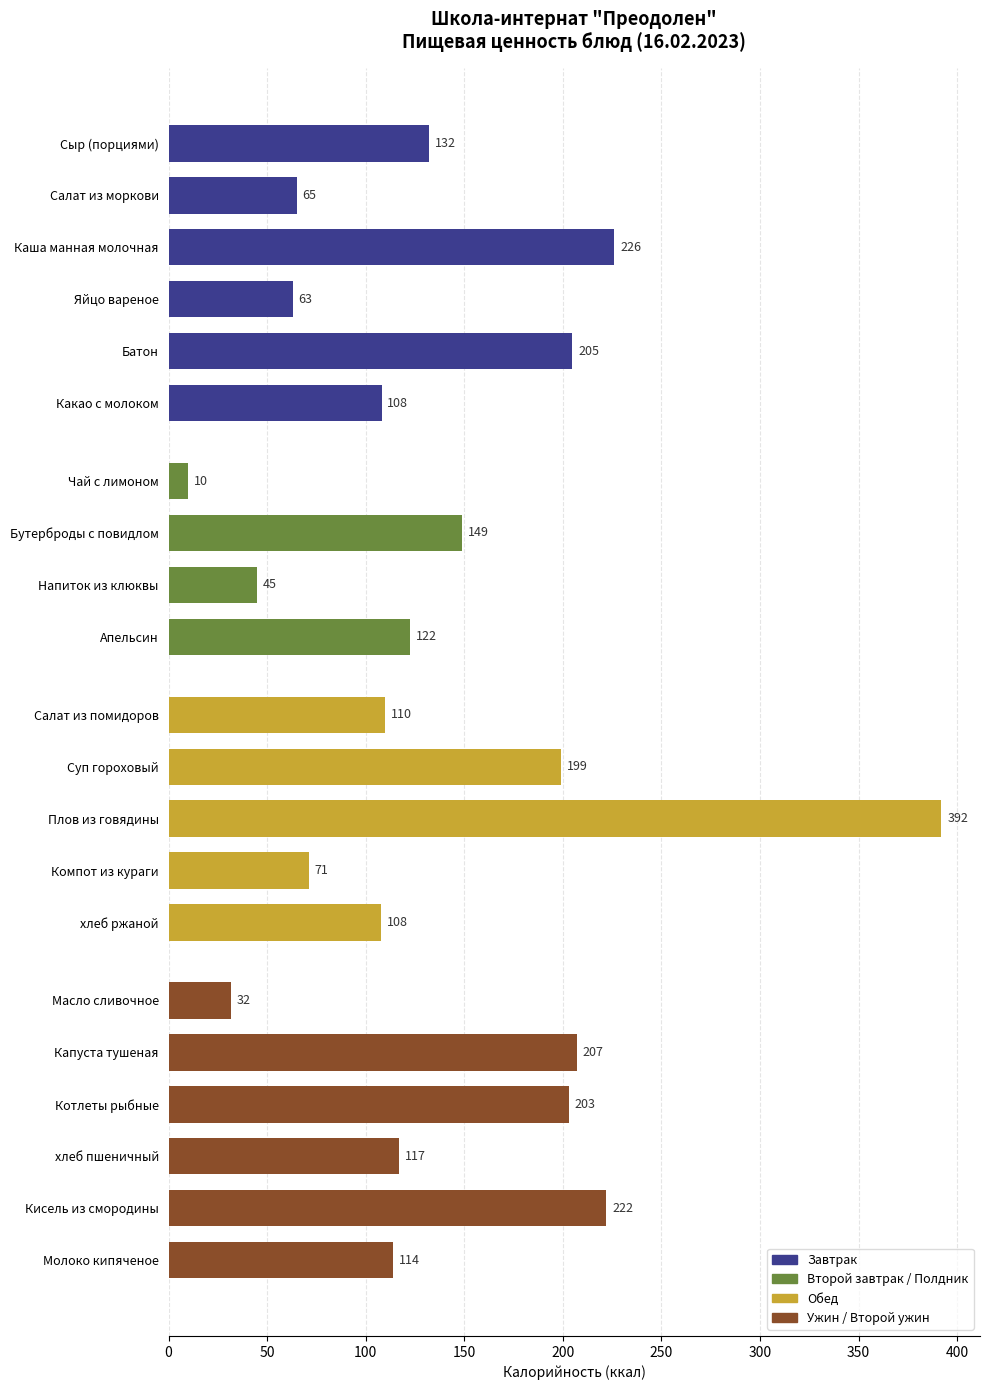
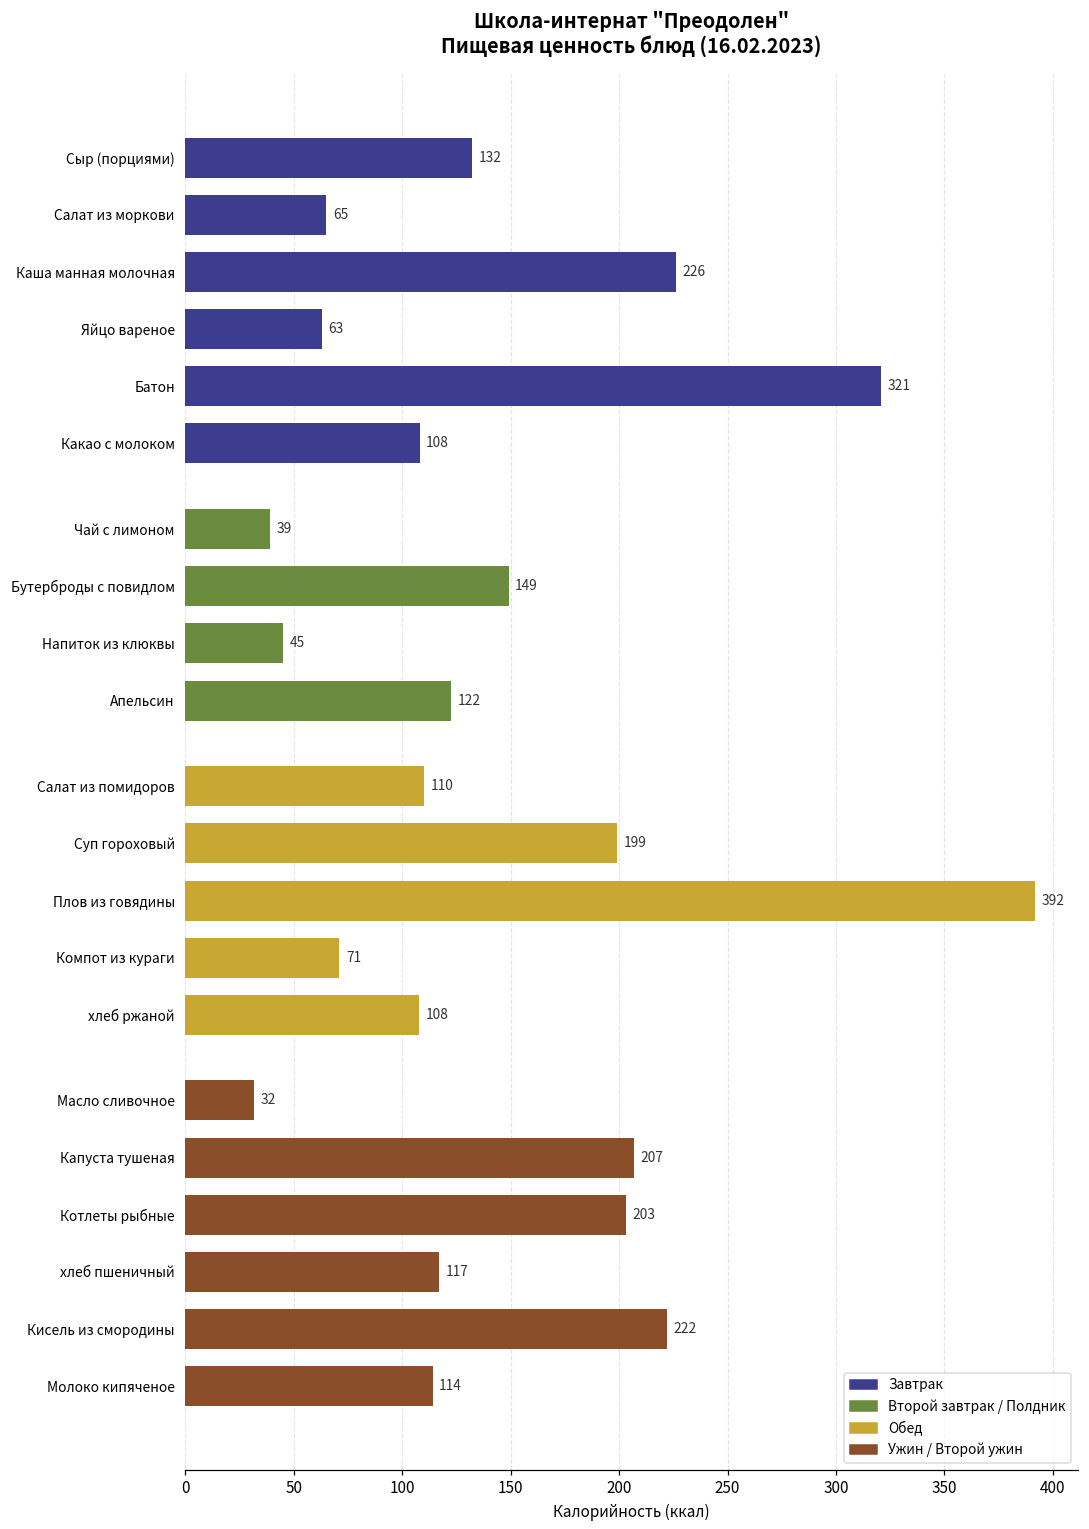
Батон: 205 -> 321
Чай с лимоном: 10 -> 39
